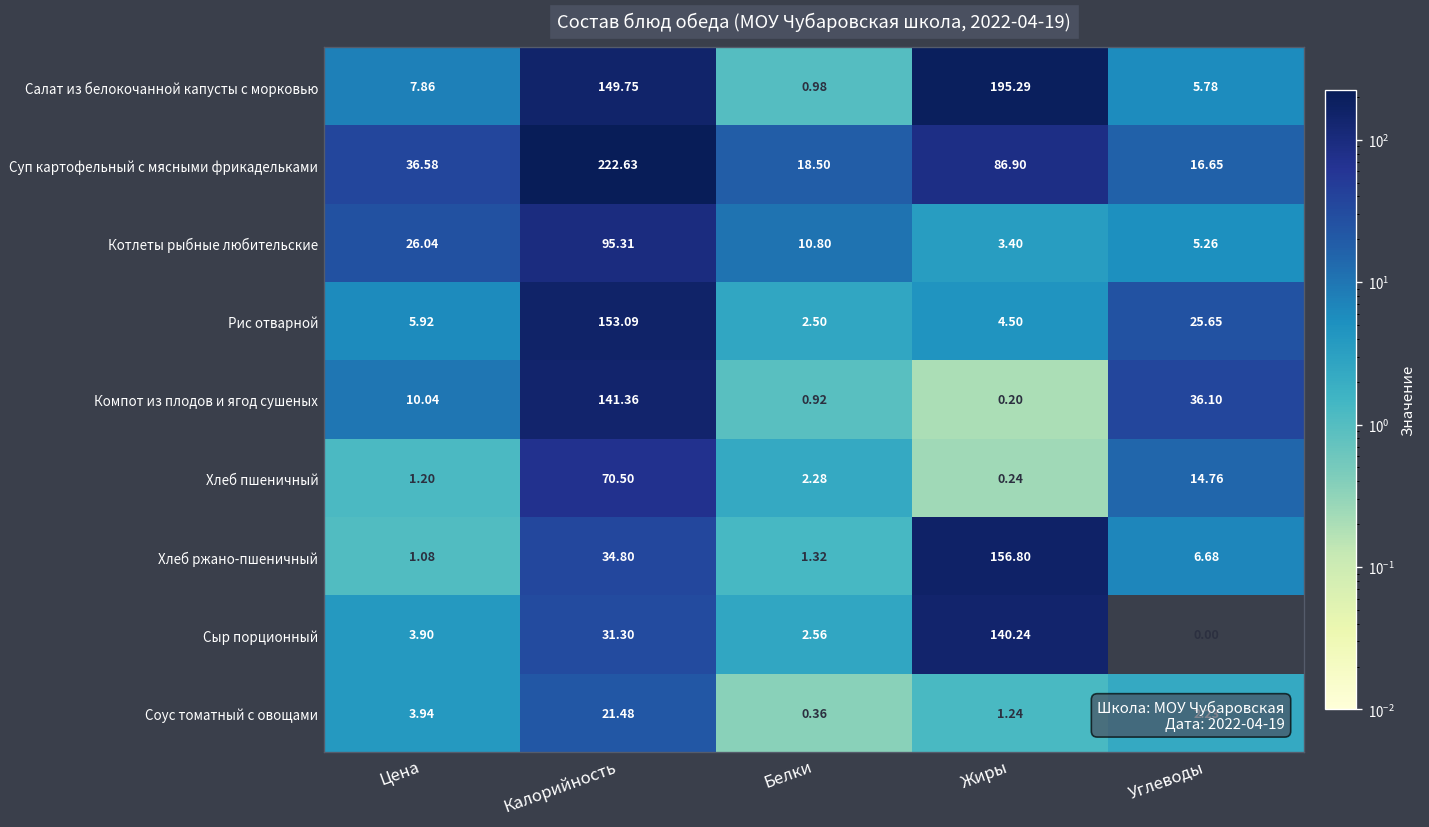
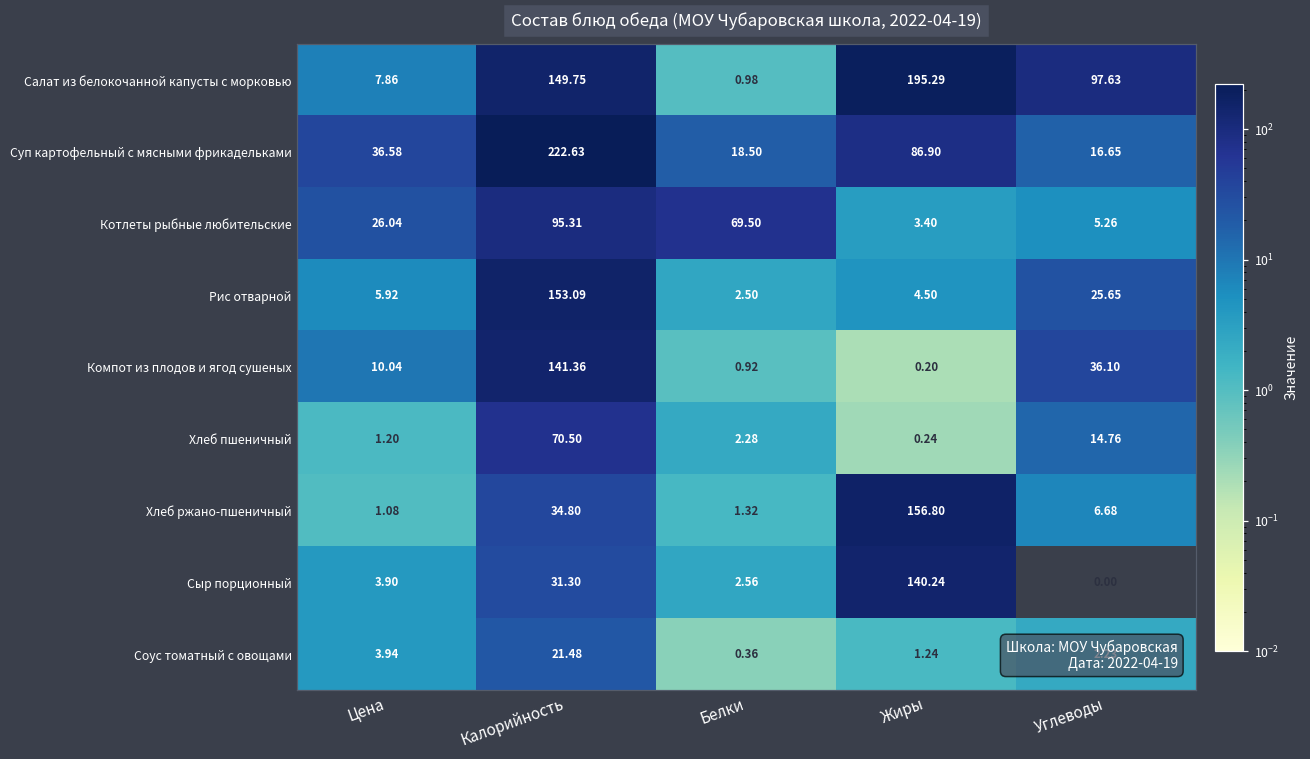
Салат из белокочанной капусты с морковью, Углеводы: 5.78 -> 97.63
Котлеты рыбные любительские, Белки: 10.80 -> 69.50
